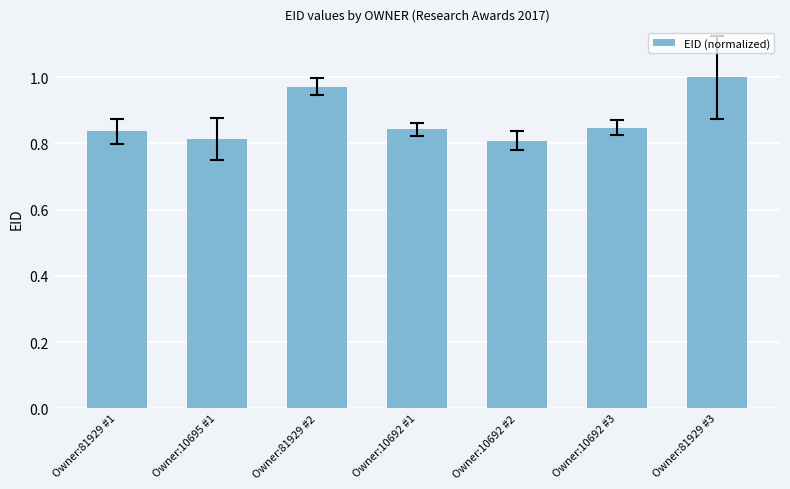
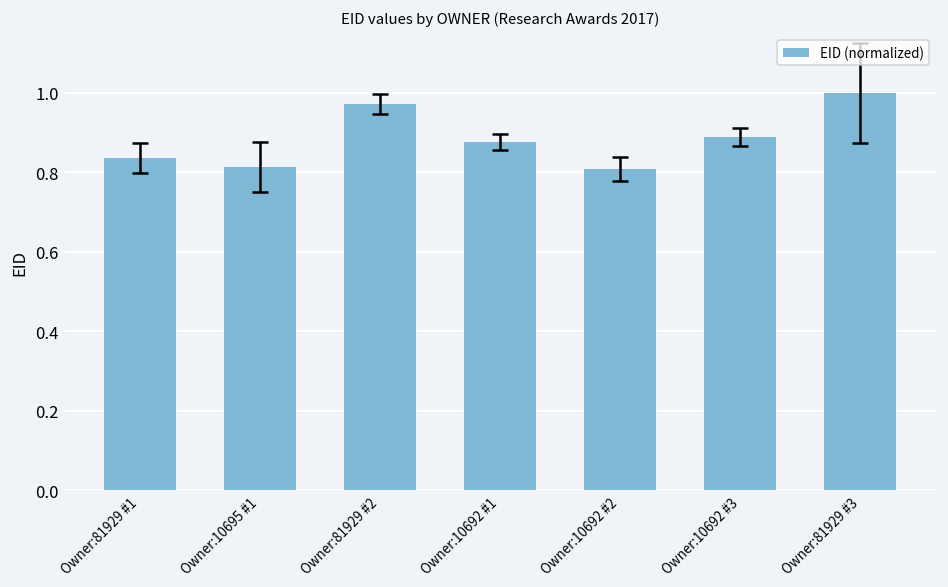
EID (normalized), Owner:10692 #1: 0.84 -> 0.88
EID (normalized), Owner:10692 #3: 0.85 -> 0.89
